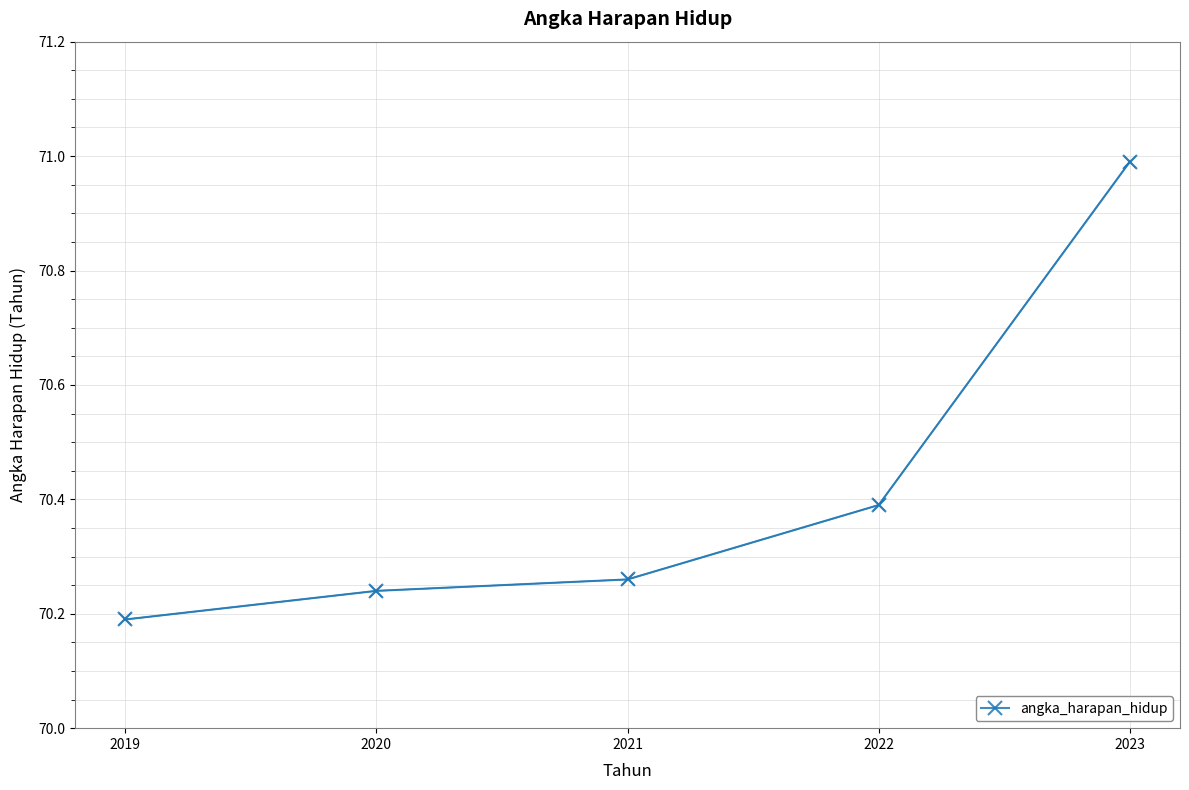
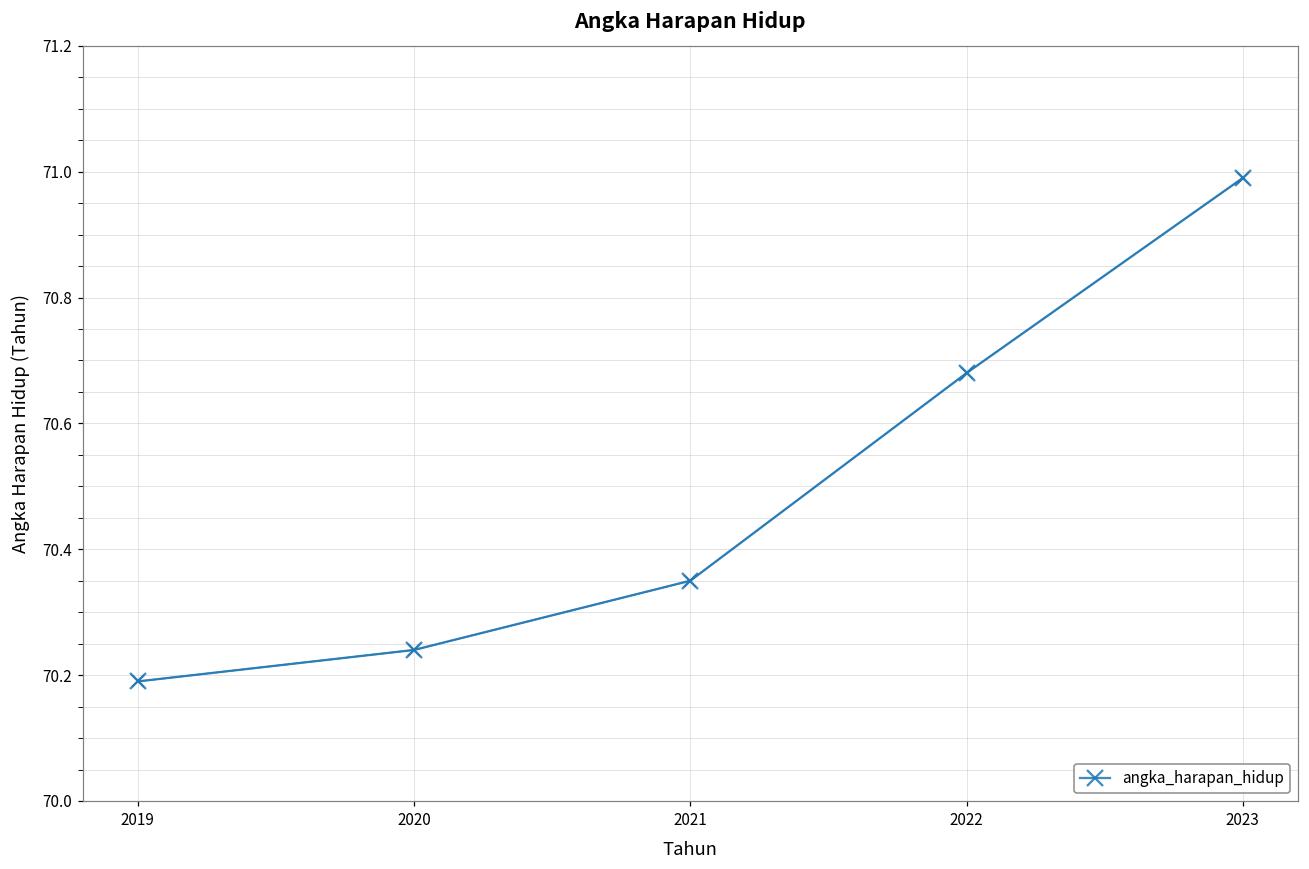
2021: 70.26 -> 70.35
2022: 70.39 -> 70.68
